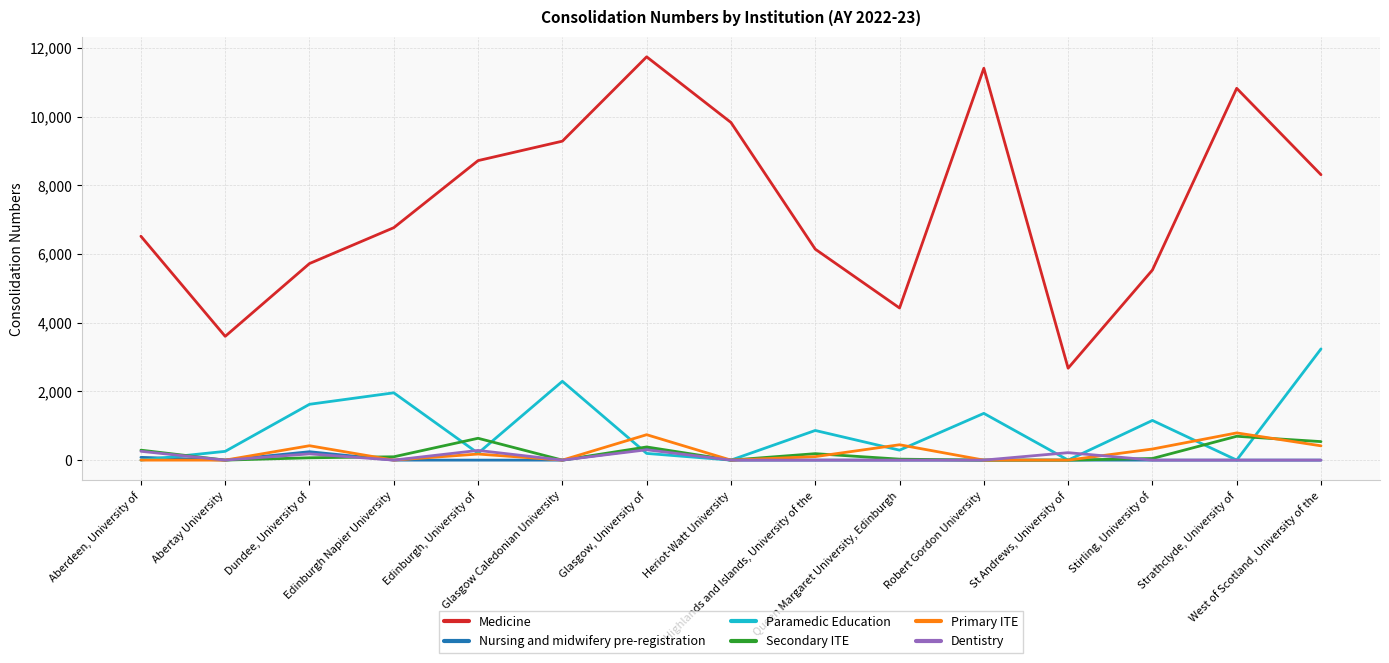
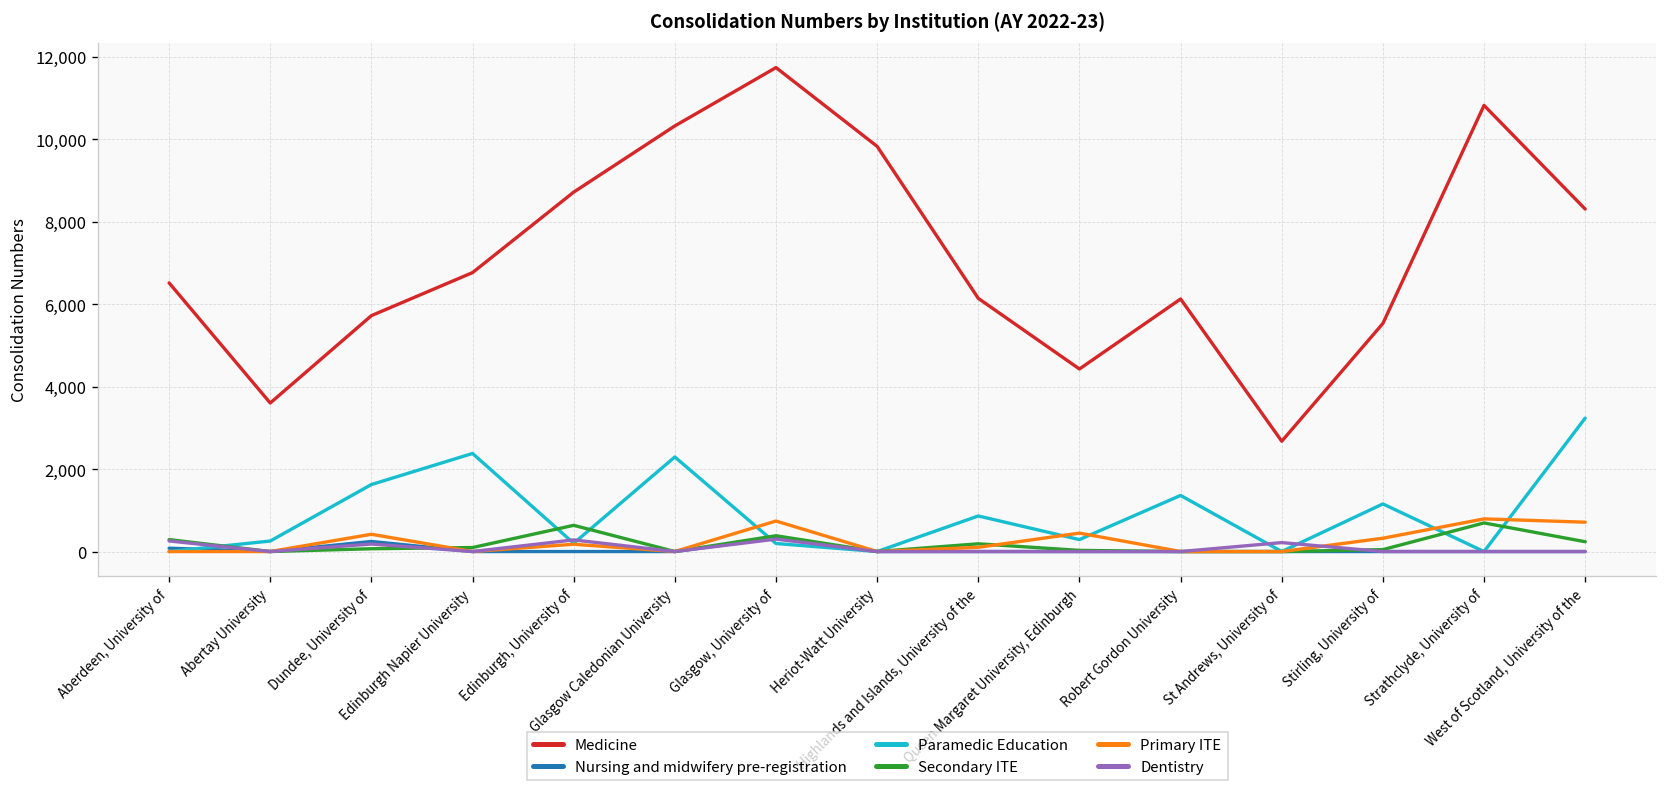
Paramedic Education, Edinburgh Napier University: 2,000 -> 2,400
Medicine, Glasgow Caledonian University: 9,300 -> 10,300
Medicine, Robert Gordon University: 11,400 -> 6,100
Secondary ITE, West of Scotland, University of the: 500 -> 200
Primary ITE, West of Scotland, University of the: 400 -> 700
